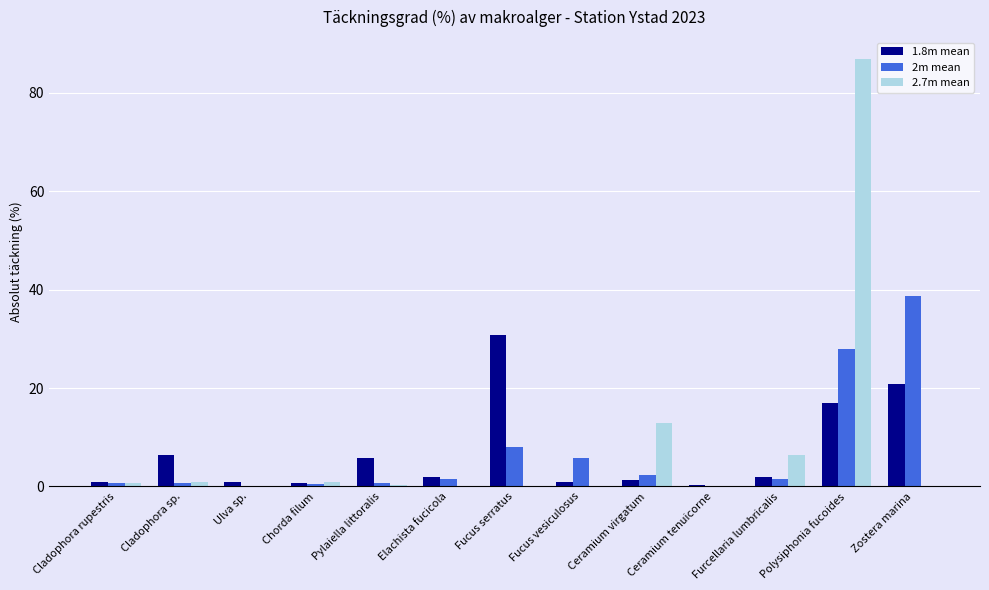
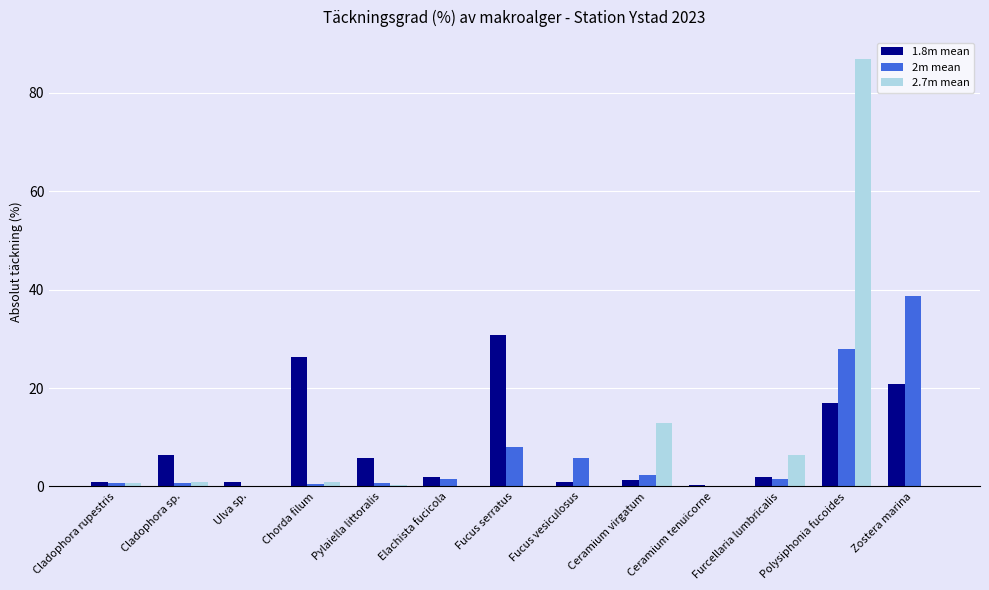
1.8m mean, Chorda filum: 1 -> 26
